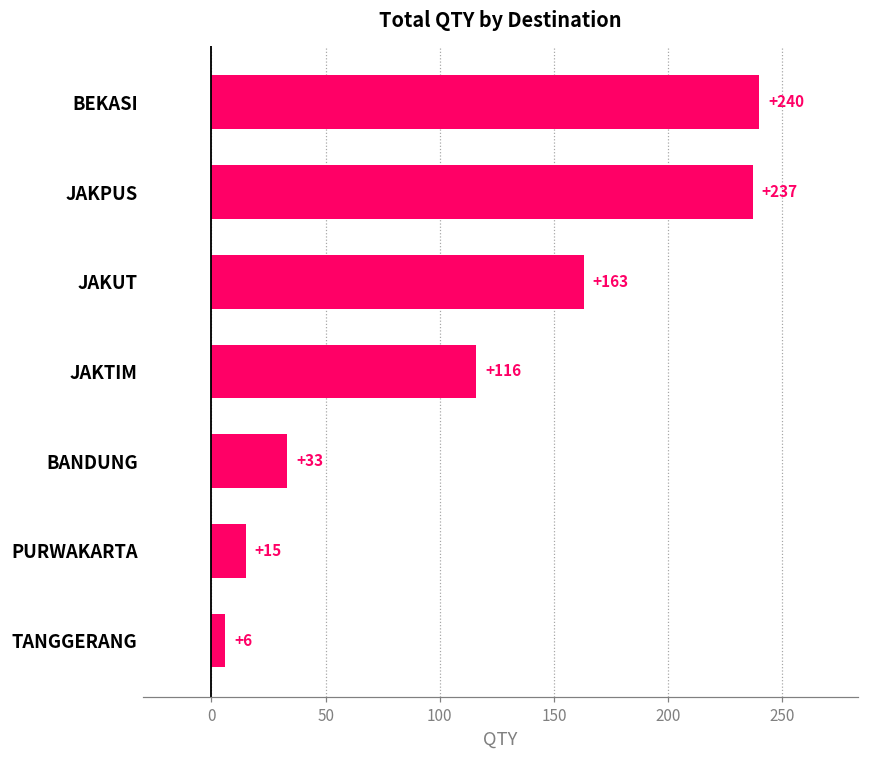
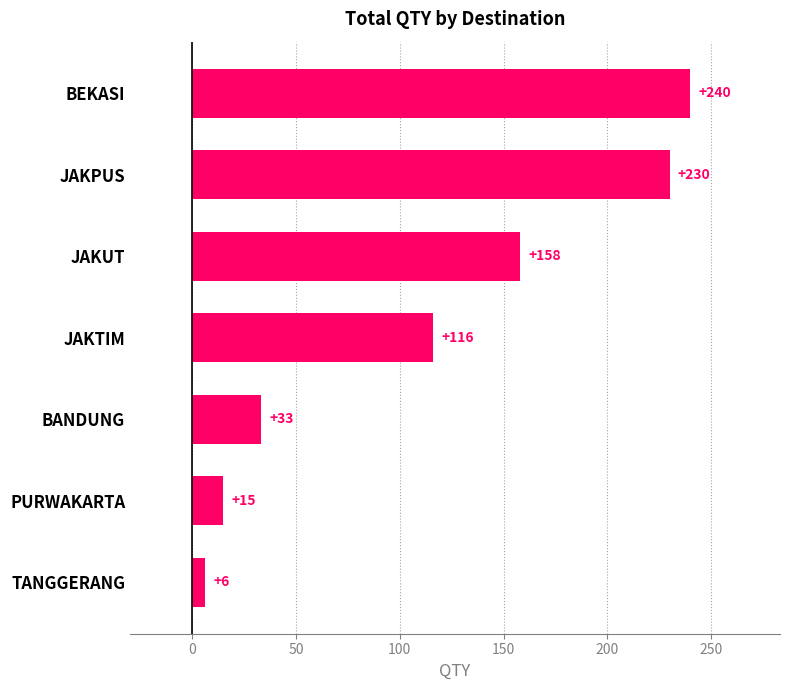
JAKPUS: +237 -> +230
JAKUT: +163 -> +158
